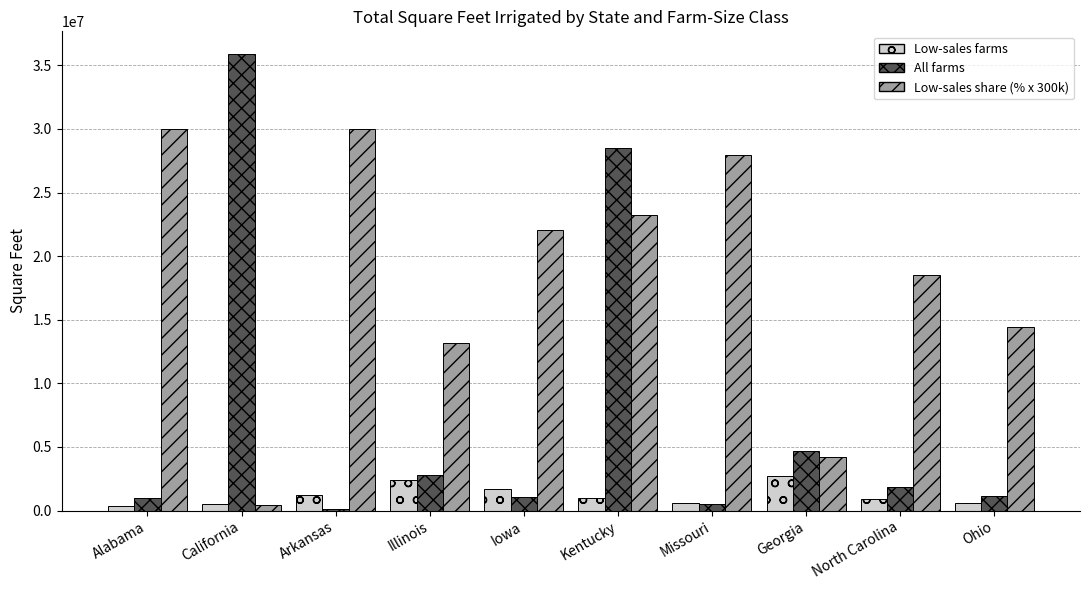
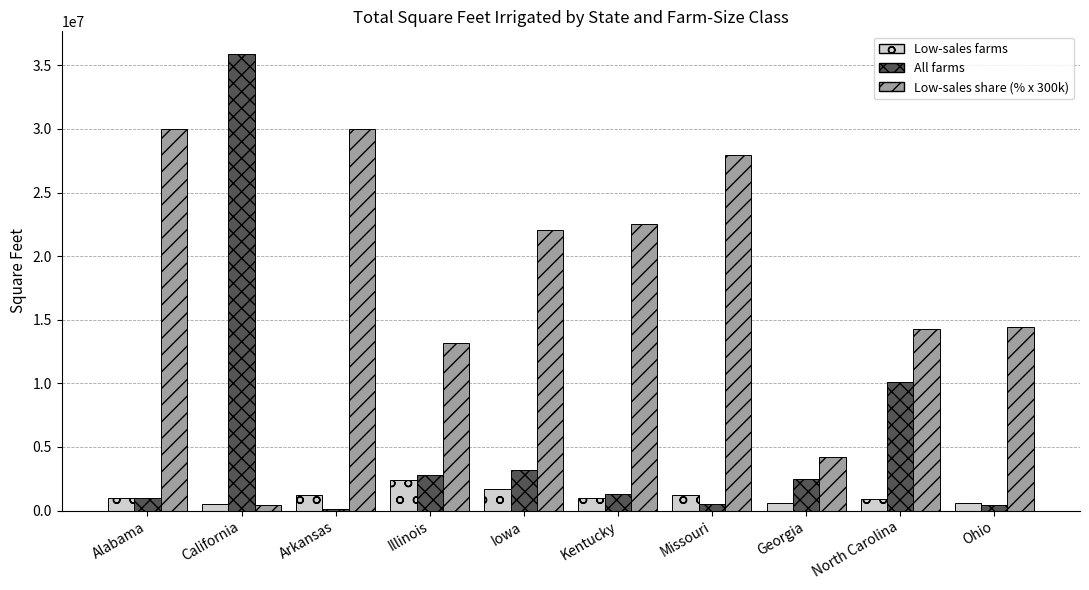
Low-sales farms, Alabama: 300000 -> 1000000
All farms, Iowa: 1000000 -> 3200000
All farms, Kentucky: 28500000 -> 1300000
Low-sales share (% x 300k), Kentucky: 23200000 -> 22500000
Low-sales farms, Missouri: 600000 -> 1200000
Low-sales farms, Georgia: 2700000 -> 600000
All farms, Georgia: 4700000 -> 2500000
All farms, North Carolina: 1900000 -> 10100000
Low-sales share (% x 300k), North Carolina: 18500000 -> 14300000
All farms, Ohio: 1100000 -> 400000
